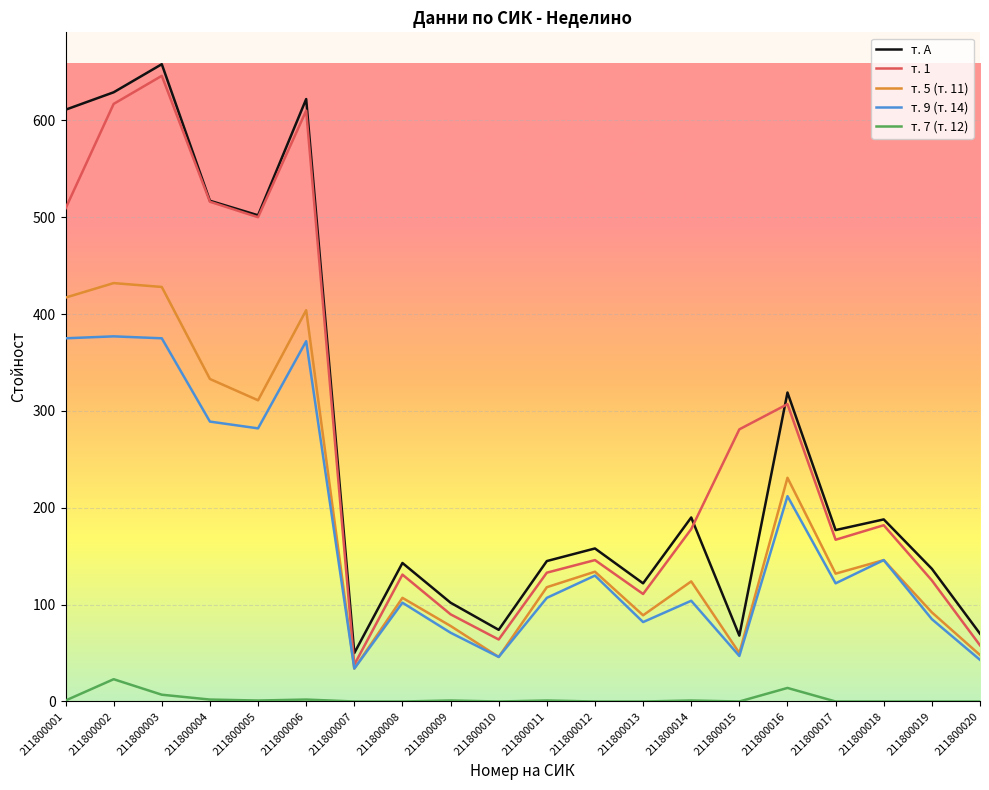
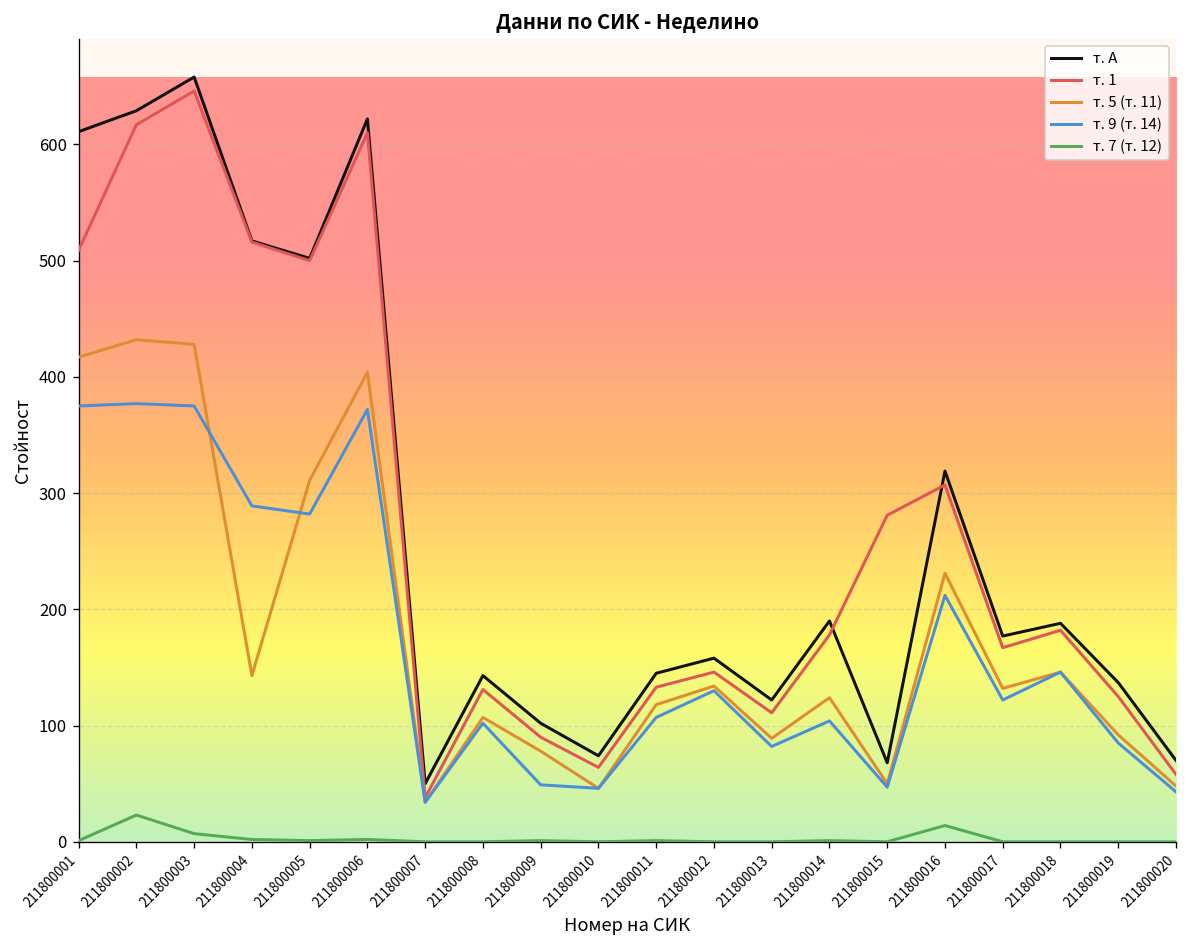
т. 5 (т. 11), 211800004: 330 -> 140
т. 9 (т. 14), 211800009: 70 -> 50
